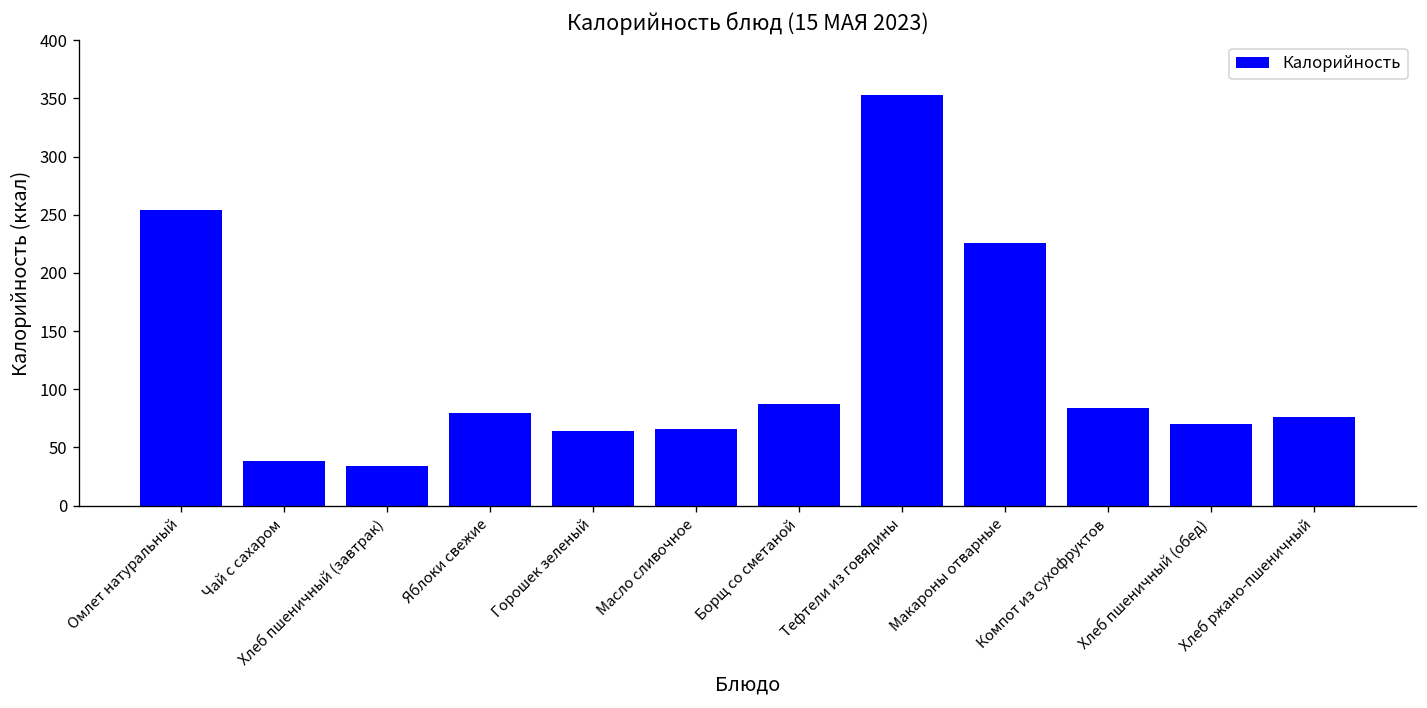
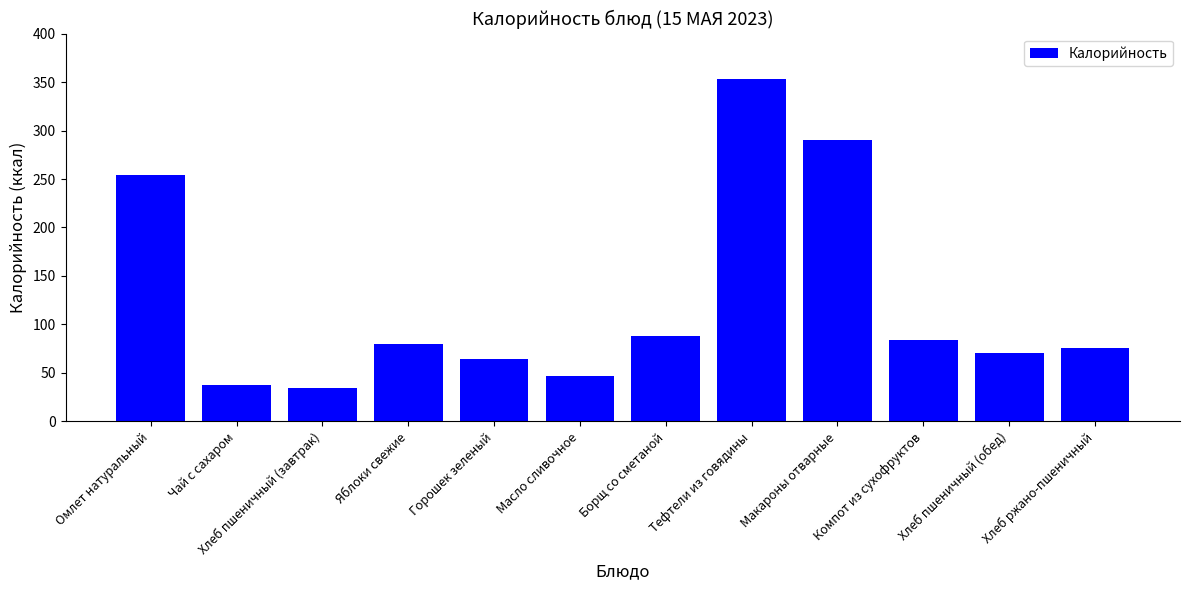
Масло сливочное: 70 -> 50
Макароны отварные: 230 -> 290
